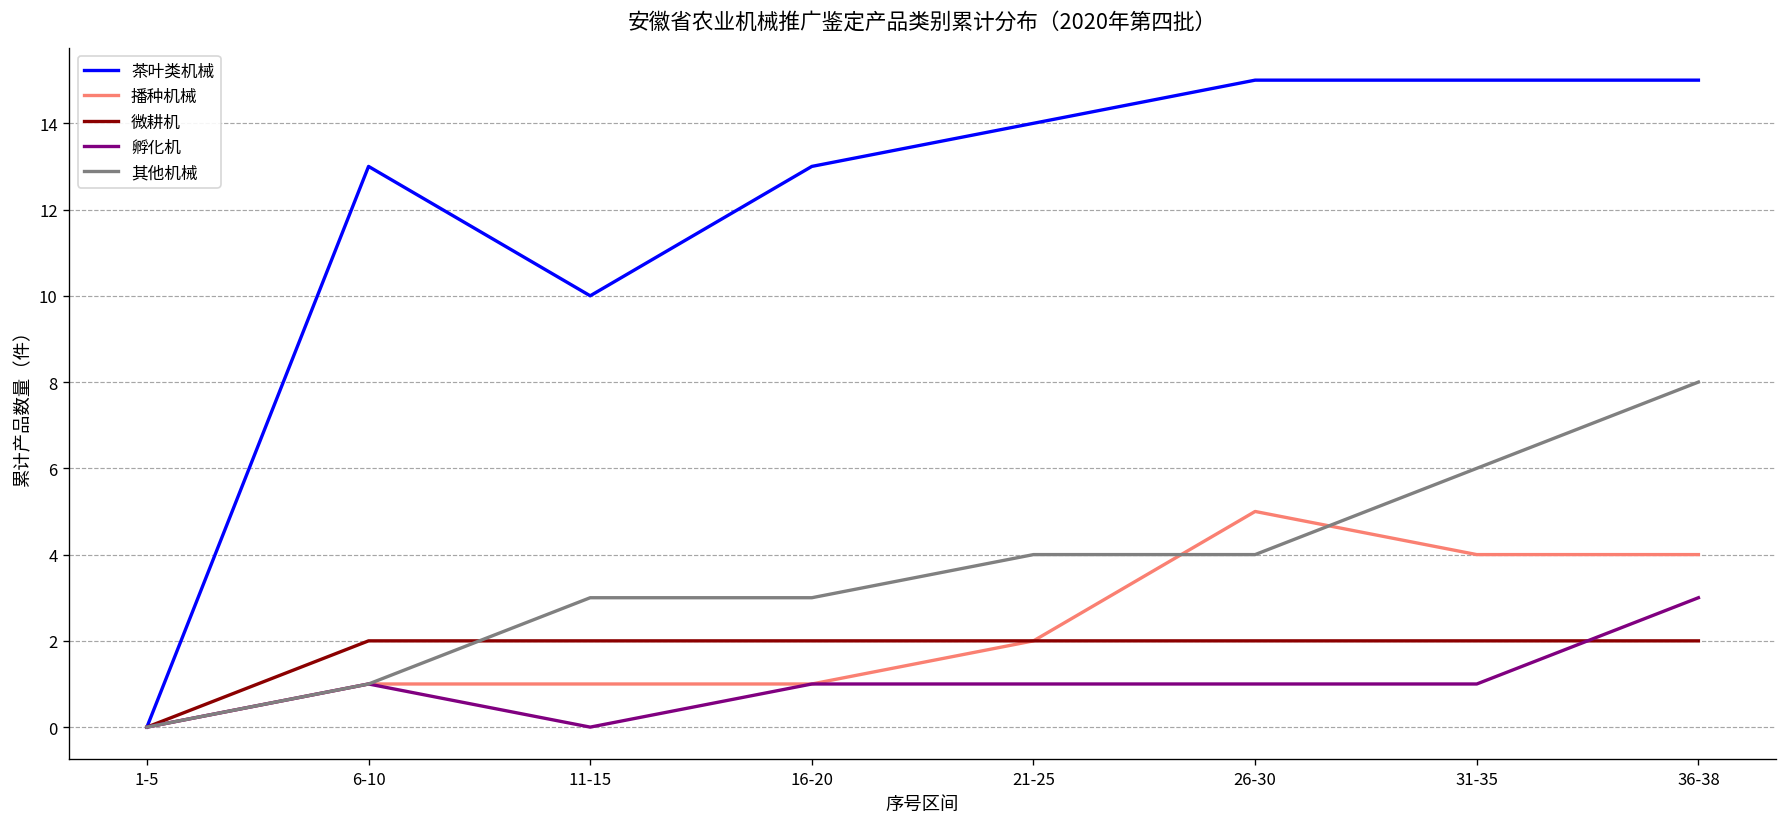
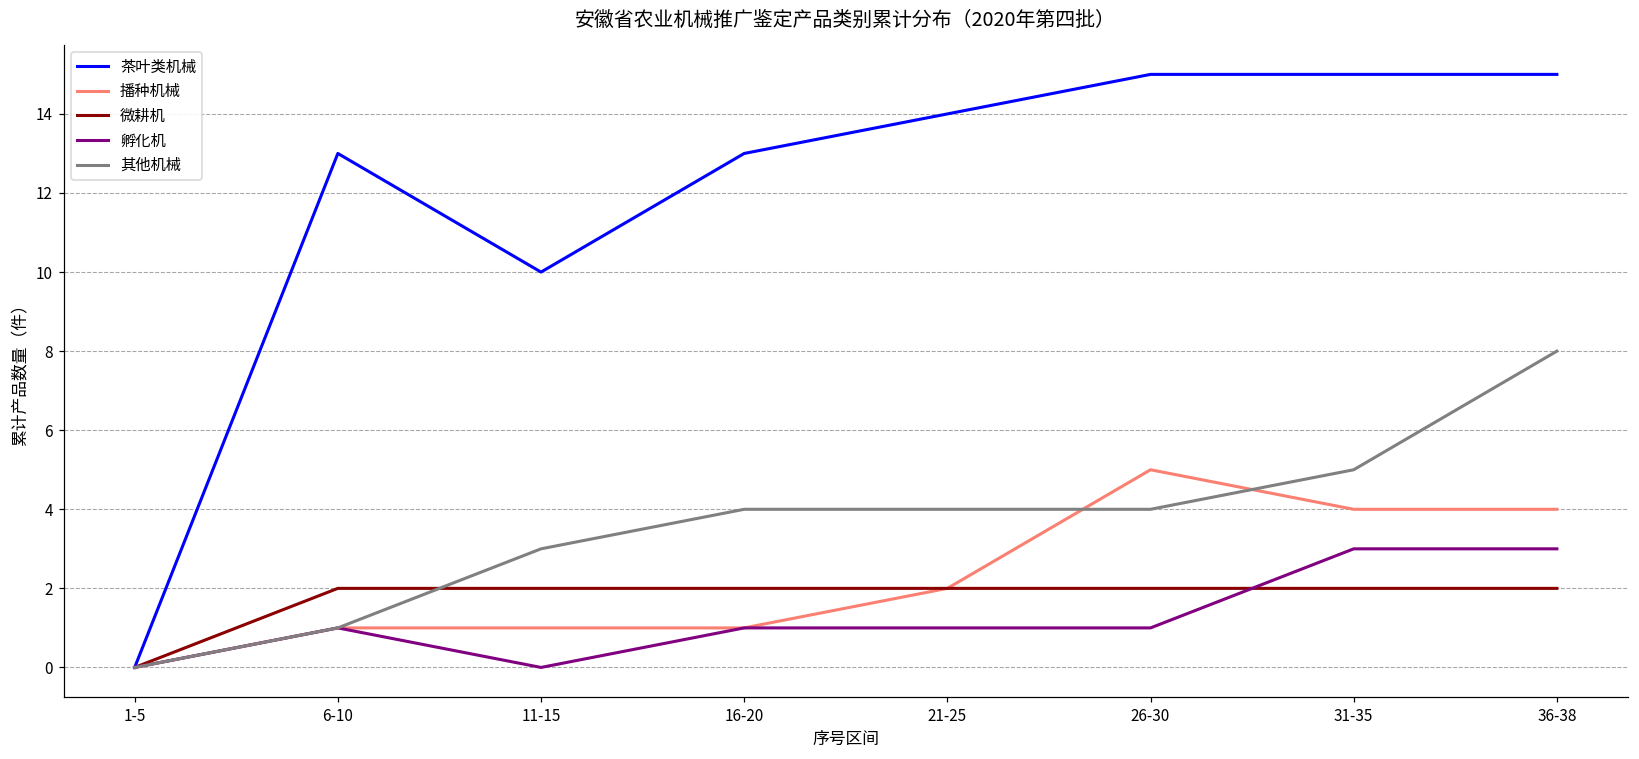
其他机械, 16-20: 3 -> 4
孵化机, 31-35: 1 -> 3
其他机械, 31-35: 6 -> 5
